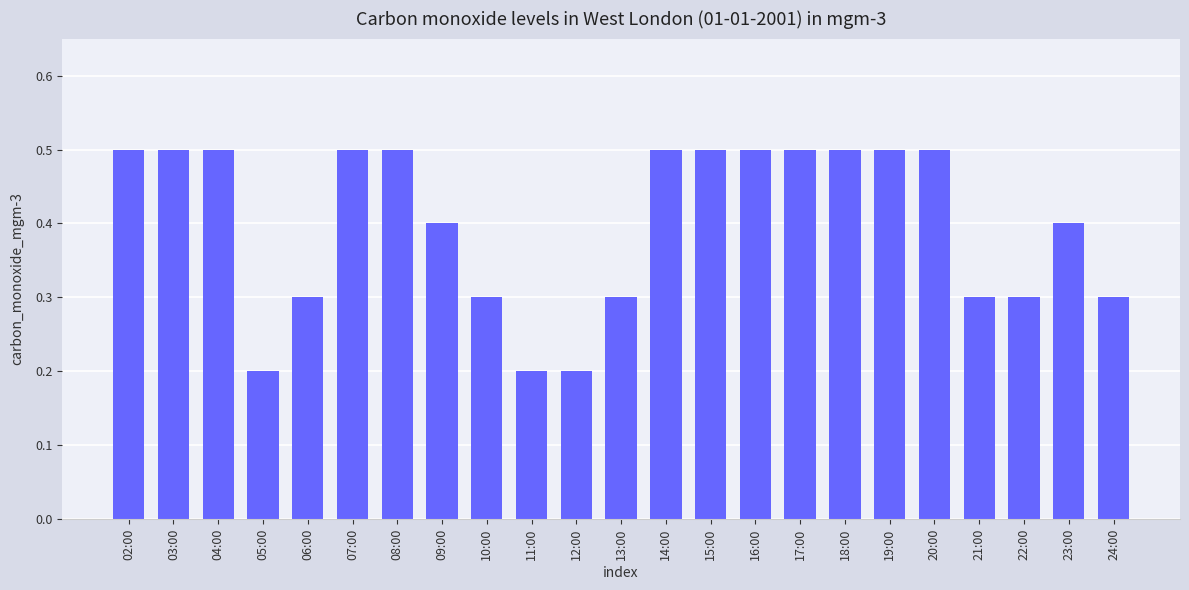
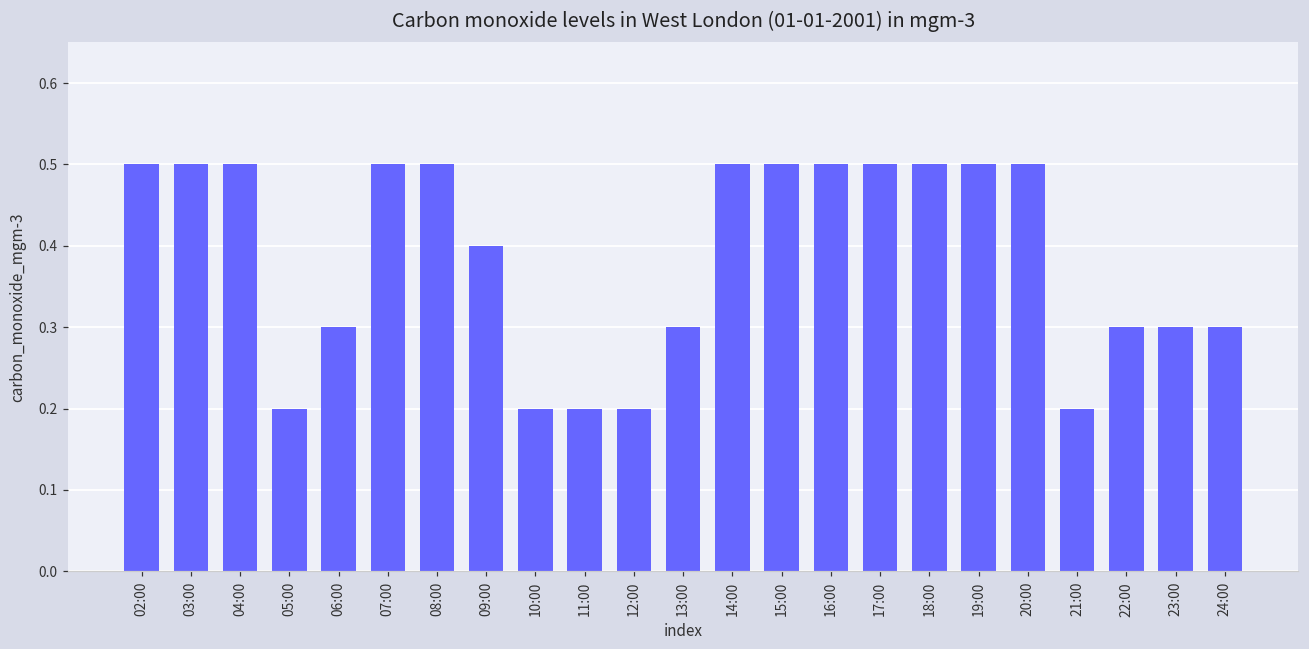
10:00: 0.3 -> 0.2
21:00: 0.3 -> 0.2
23:00: 0.4 -> 0.3
